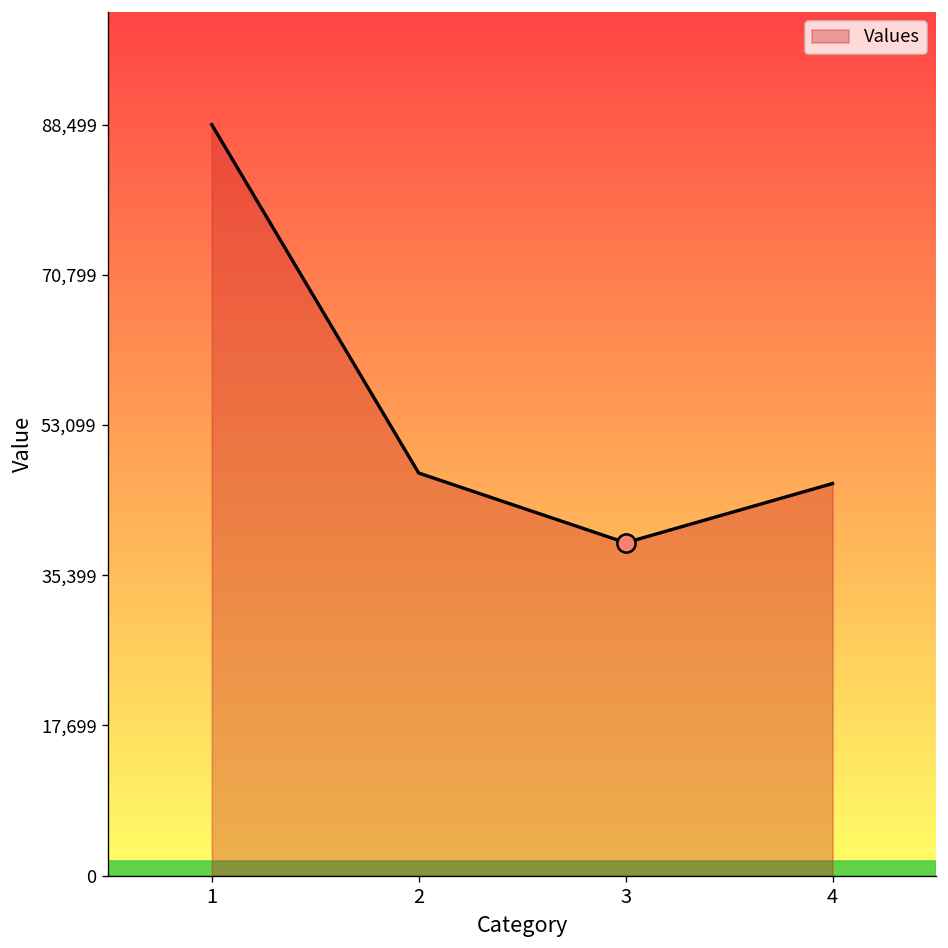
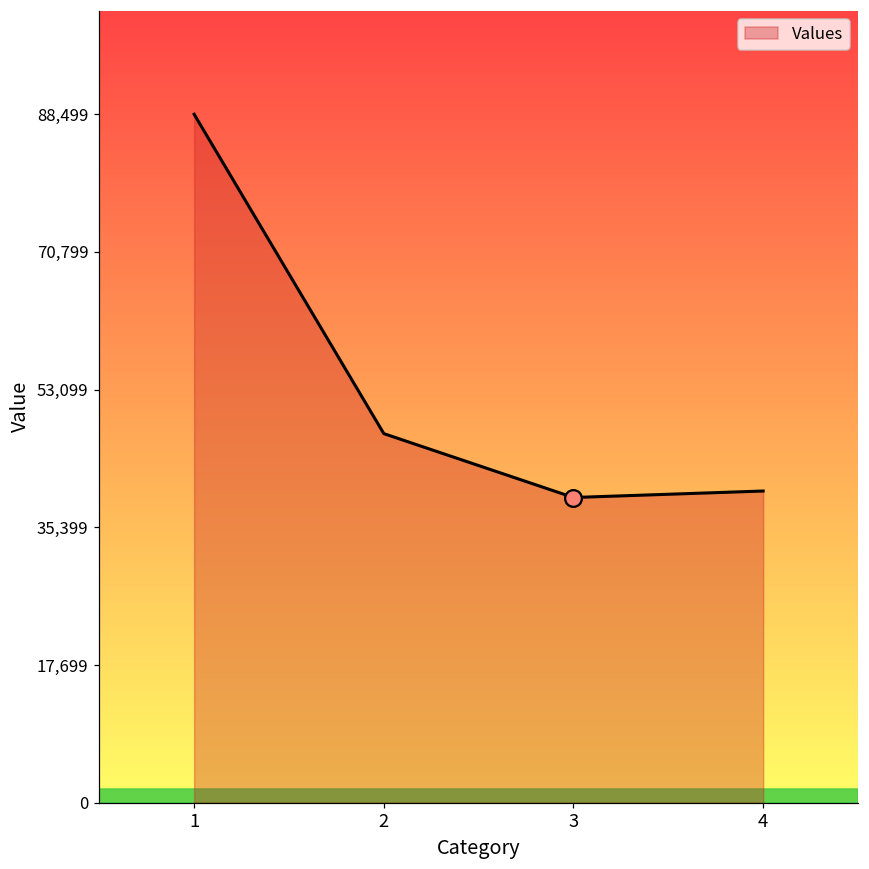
Values, 4: 46,000 -> 40,000
